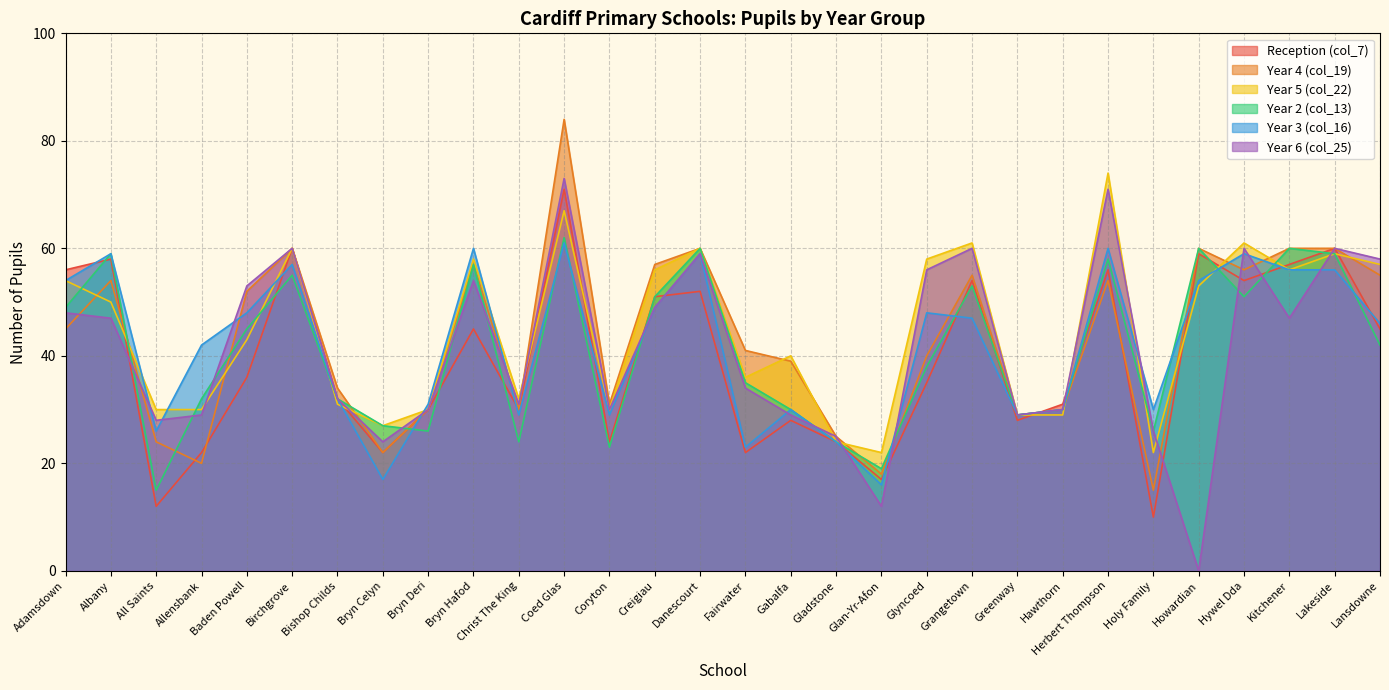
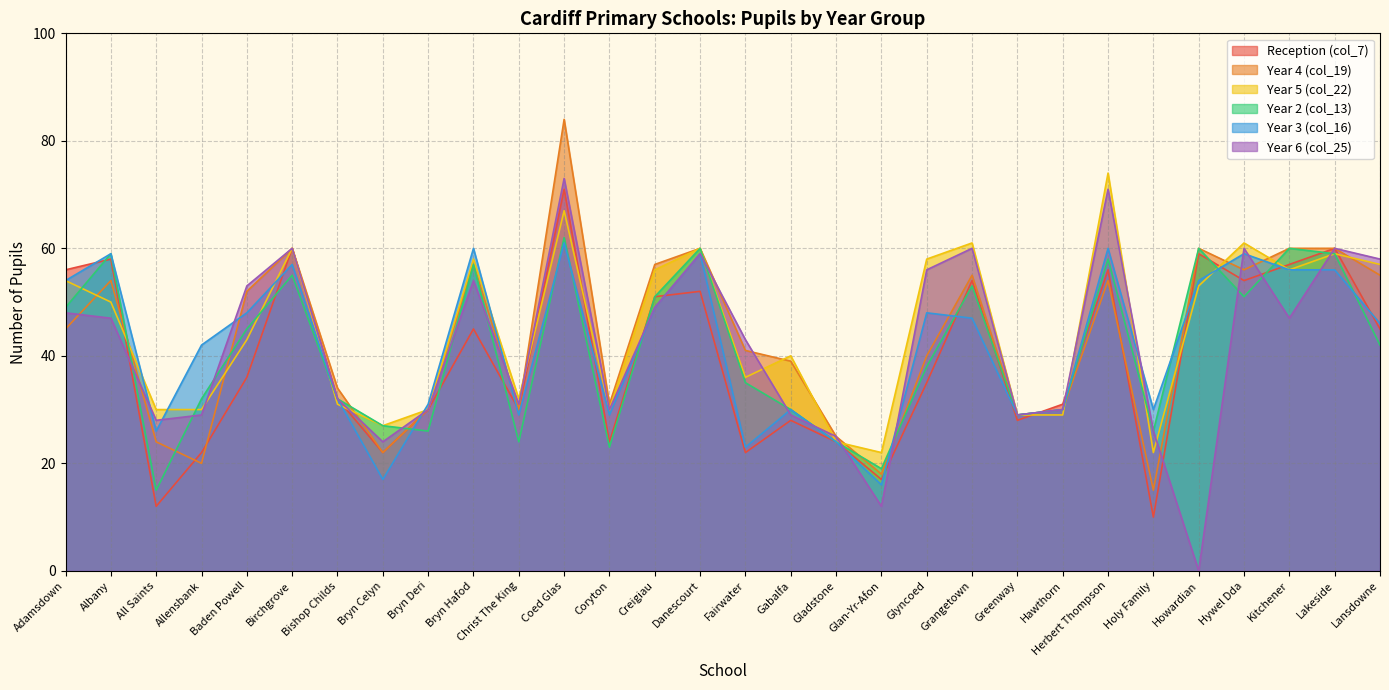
Year 6 (col_25), Fairwater: 34 -> 43
